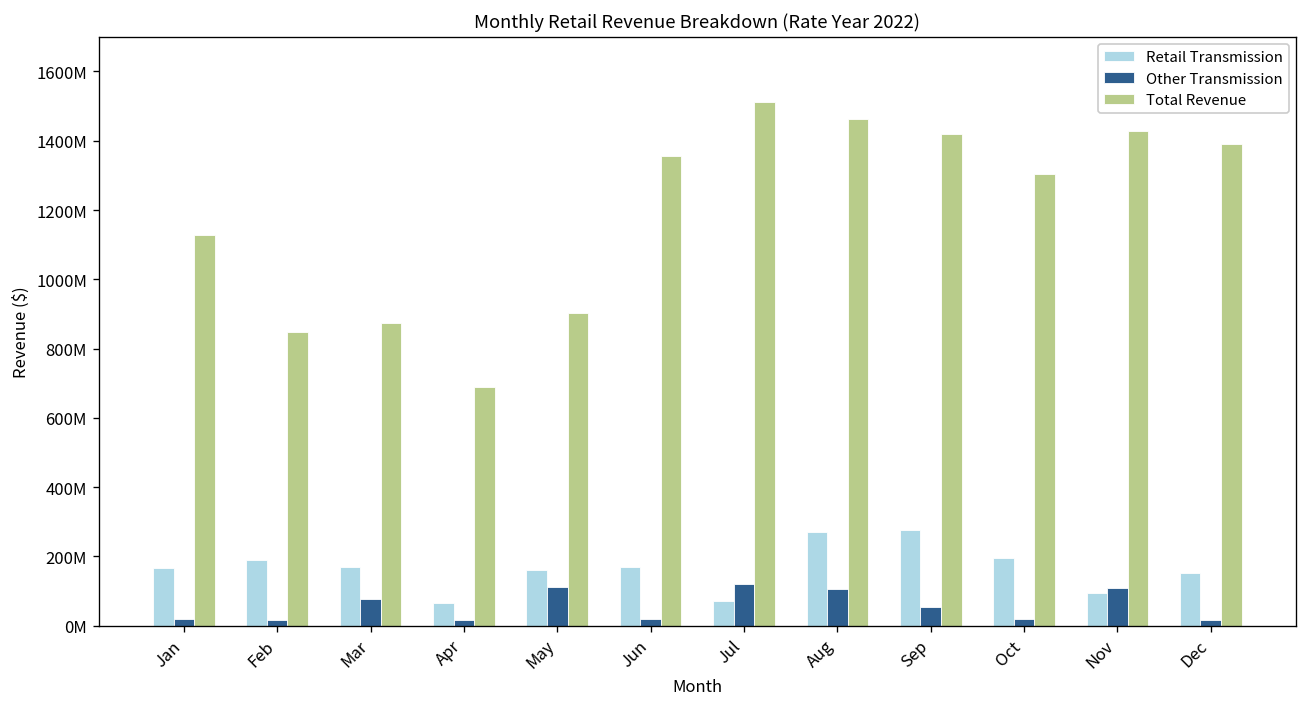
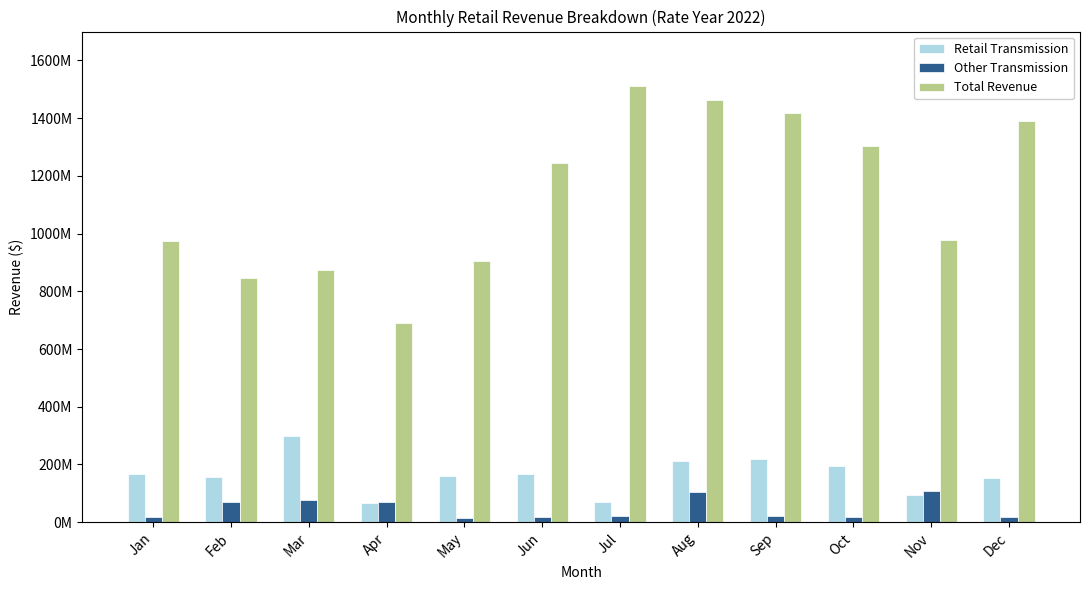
Total Revenue, Jan: 1130000000 -> 980000000
Retail Transmission, Feb: 190000000 -> 160000000
Other Transmission, Feb: 20000000 -> 70000000
Retail Transmission, Mar: 170000000 -> 300000000
Other Transmission, Apr: 20000000 -> 70000000
Other Transmission, May: 110000000 -> 20000000
Total Revenue, Jun: 1360000000 -> 1240000000
Other Transmission, Jul: 120000000 -> 20000000
Retail Transmission, Aug: 270000000 -> 210000000
Retail Transmission, Sep: 280000000 -> 220000000
Other Transmission, Sep: 50000000 -> 20000000
Total Revenue, Nov: 1430000000 -> 980000000
